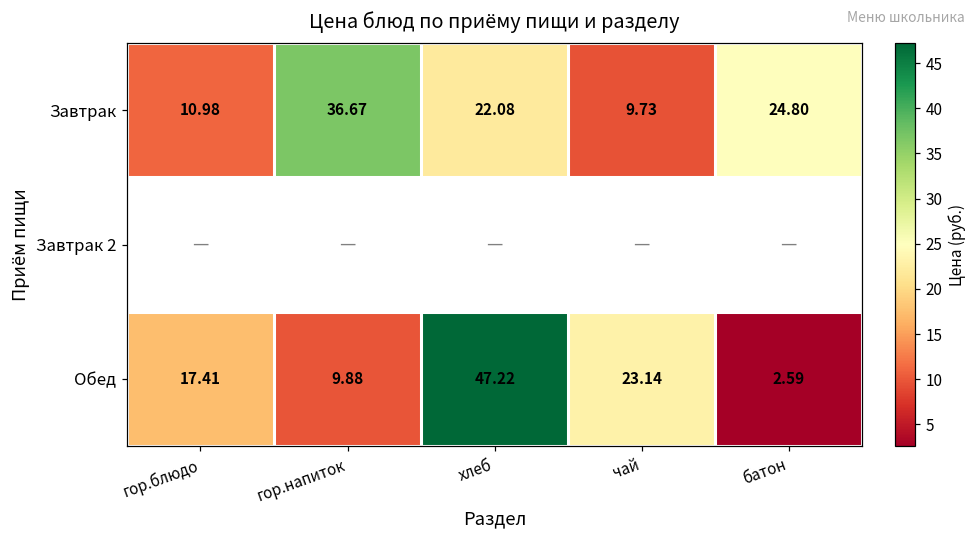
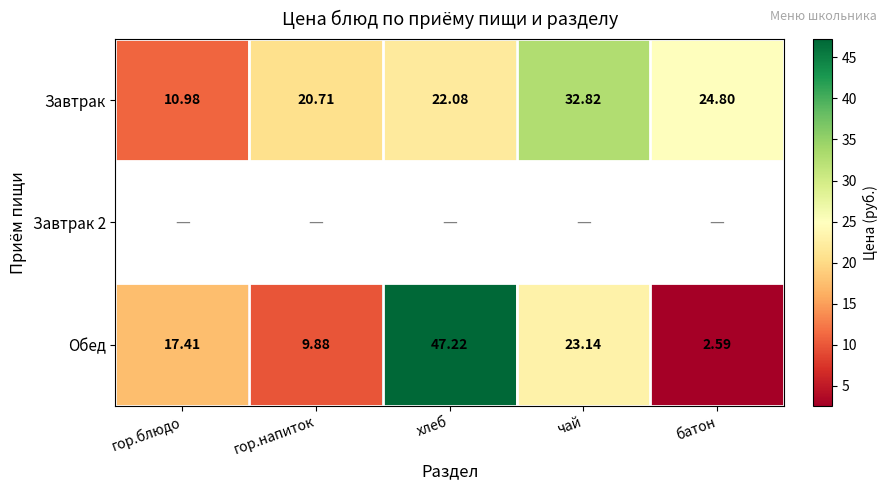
Завтрак, гор.напиток: 36.67 -> 20.71
Завтрак, чай: 9.73 -> 32.82
